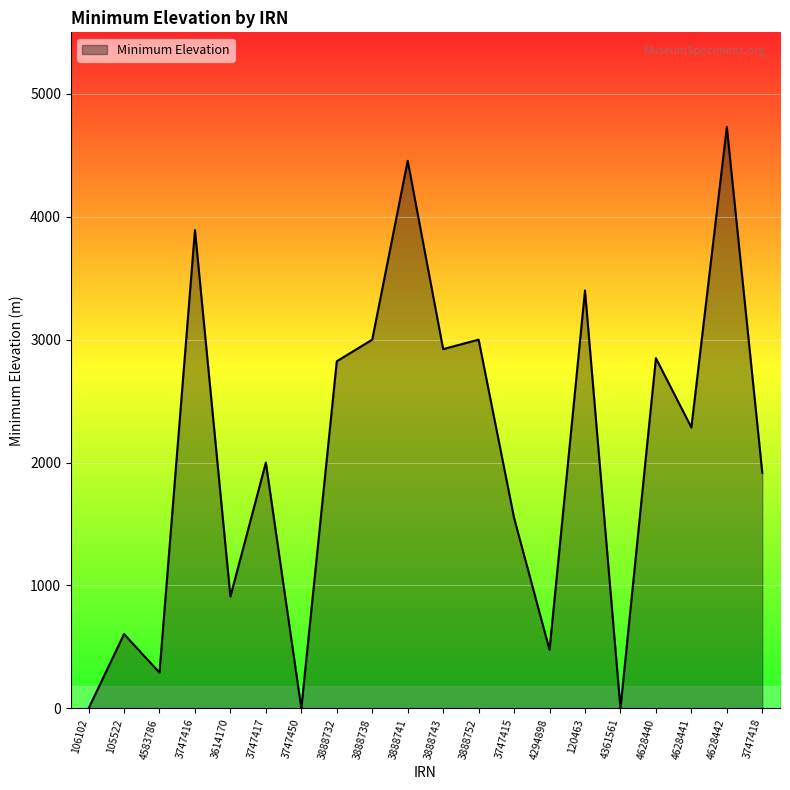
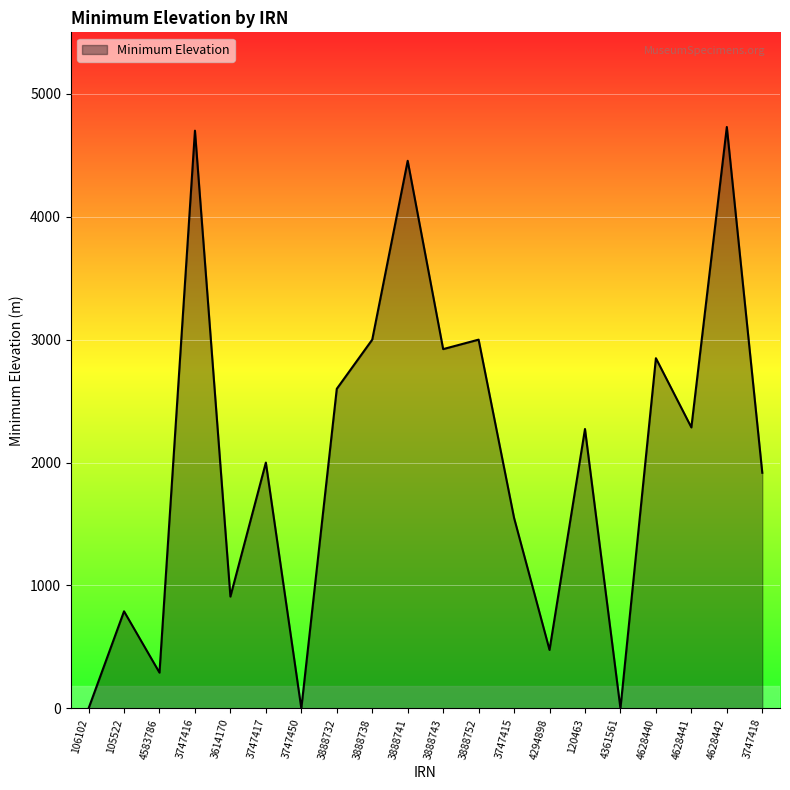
105522: 610 -> 790
3747416: 3890 -> 4700
3888732: 2820 -> 2600
120463: 3400 -> 2270
